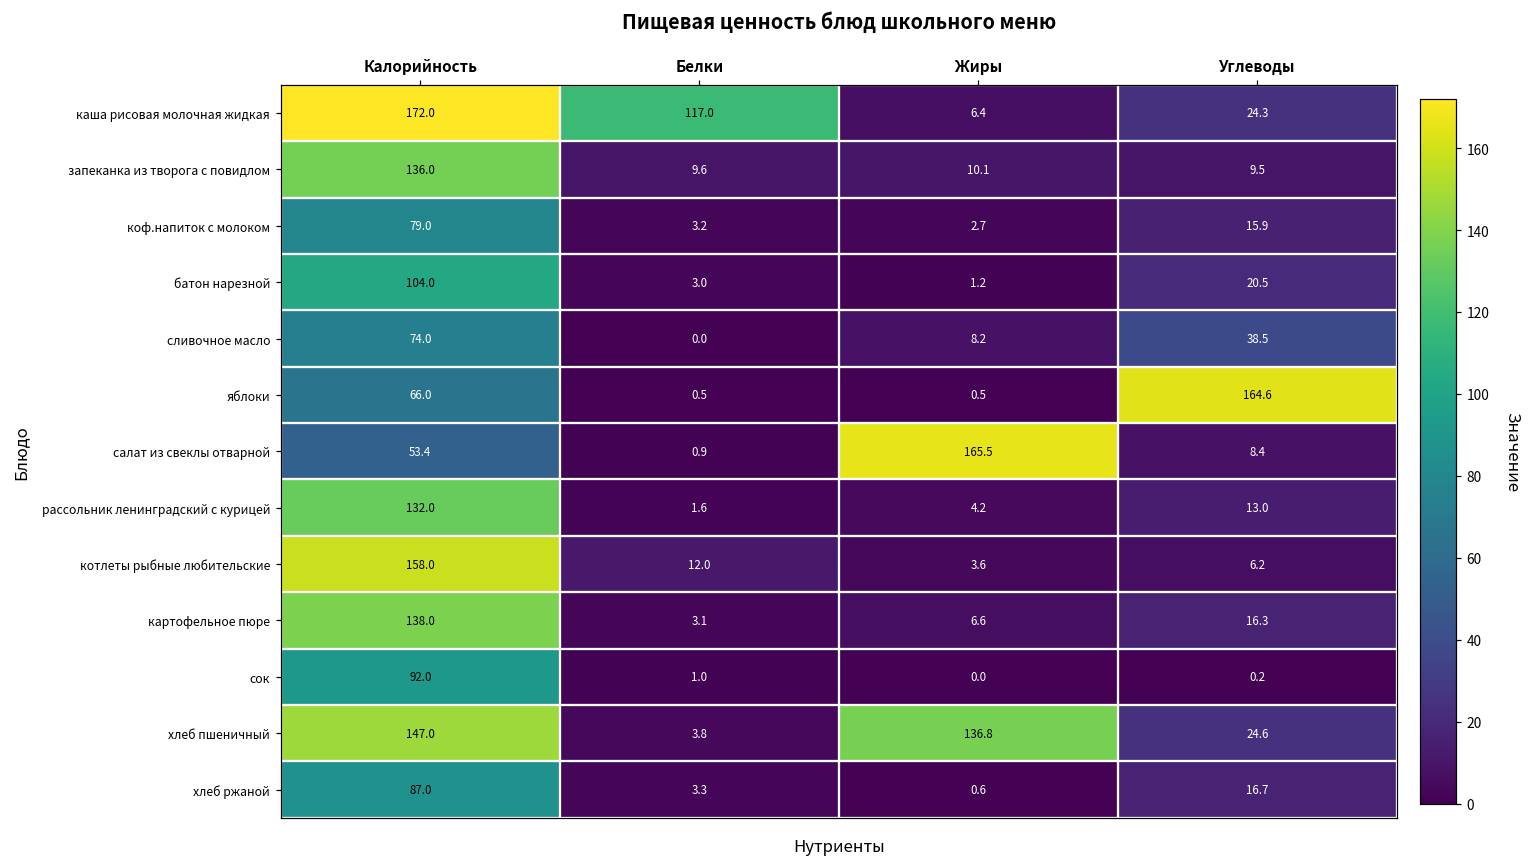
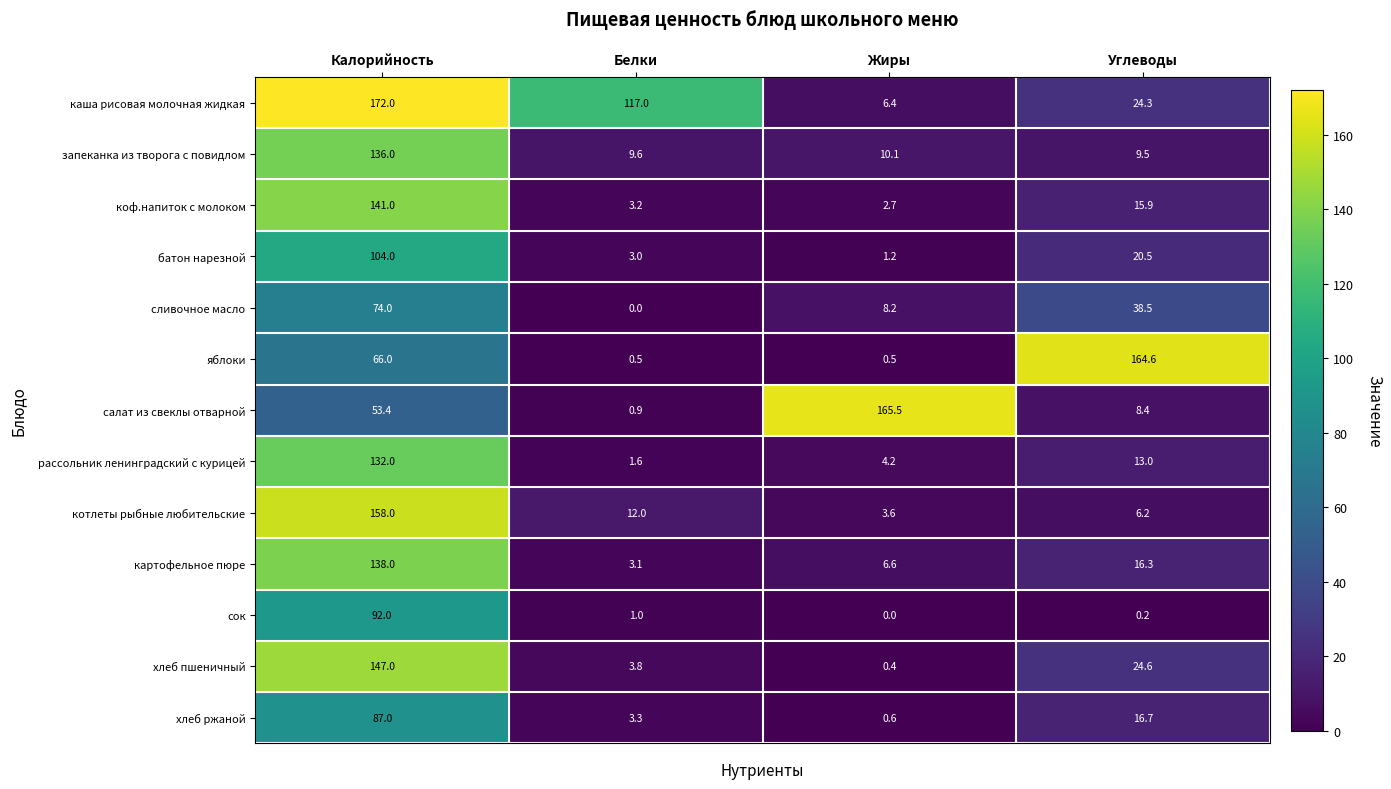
коф.напиток с молоком, Калорийность: 79.0 -> 141.0
хлеб пшеничный, Жиры: 136.8 -> 0.4
